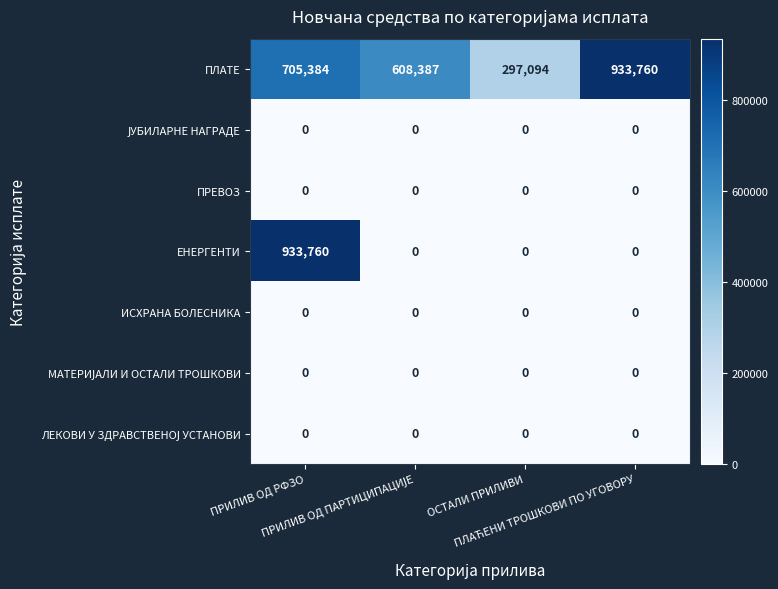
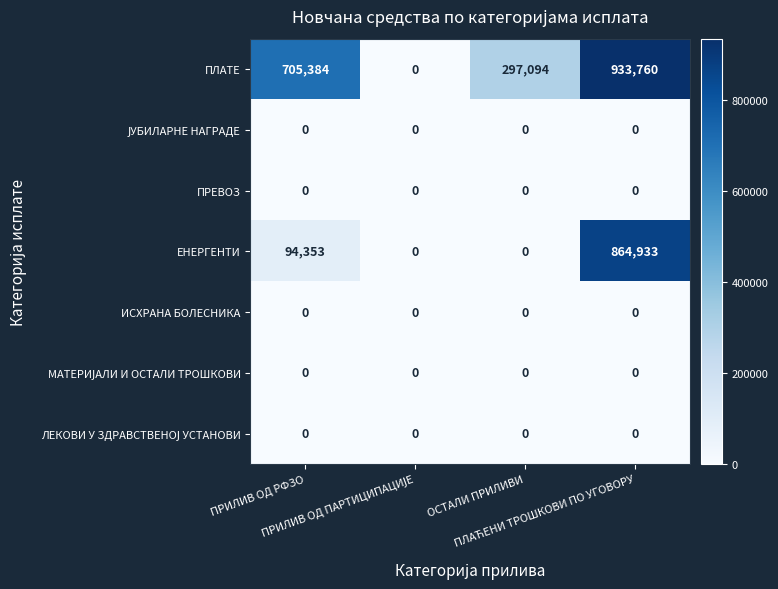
ПЛАТЕ, ПРИЛИВ ОД ПАРТИЦИПАЦИЈЕ: 608,387 -> 0
ЕНЕРГЕНТИ, ПРИЛИВ ОД РФЗО: 933,760 -> 94,353
ЕНЕРГЕНТИ, ПЛАЋЕНИ ТРОШКОВИ ПО УГОВОРУ: 0 -> 864,933
